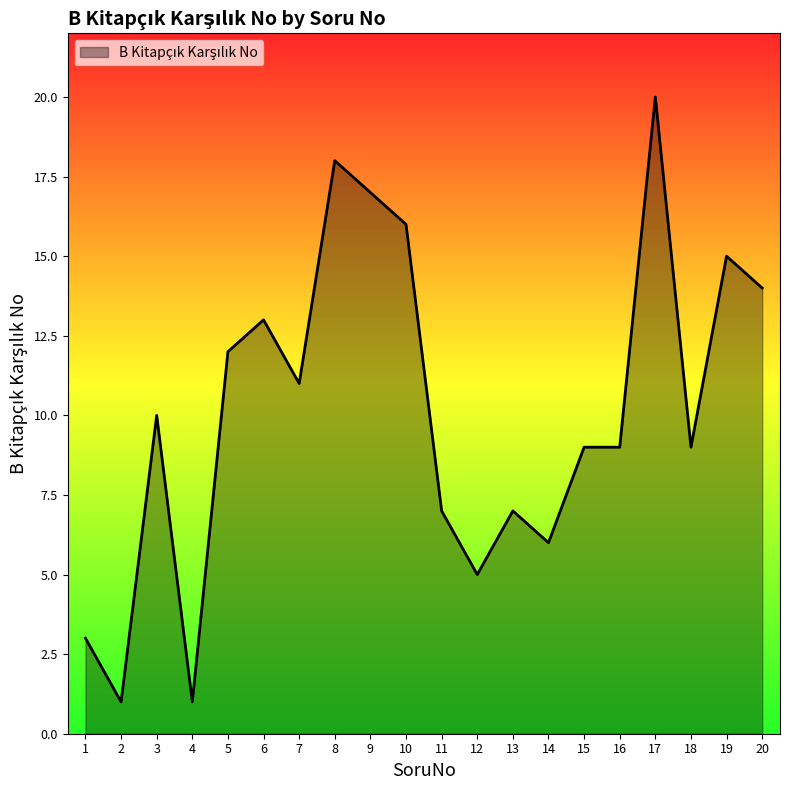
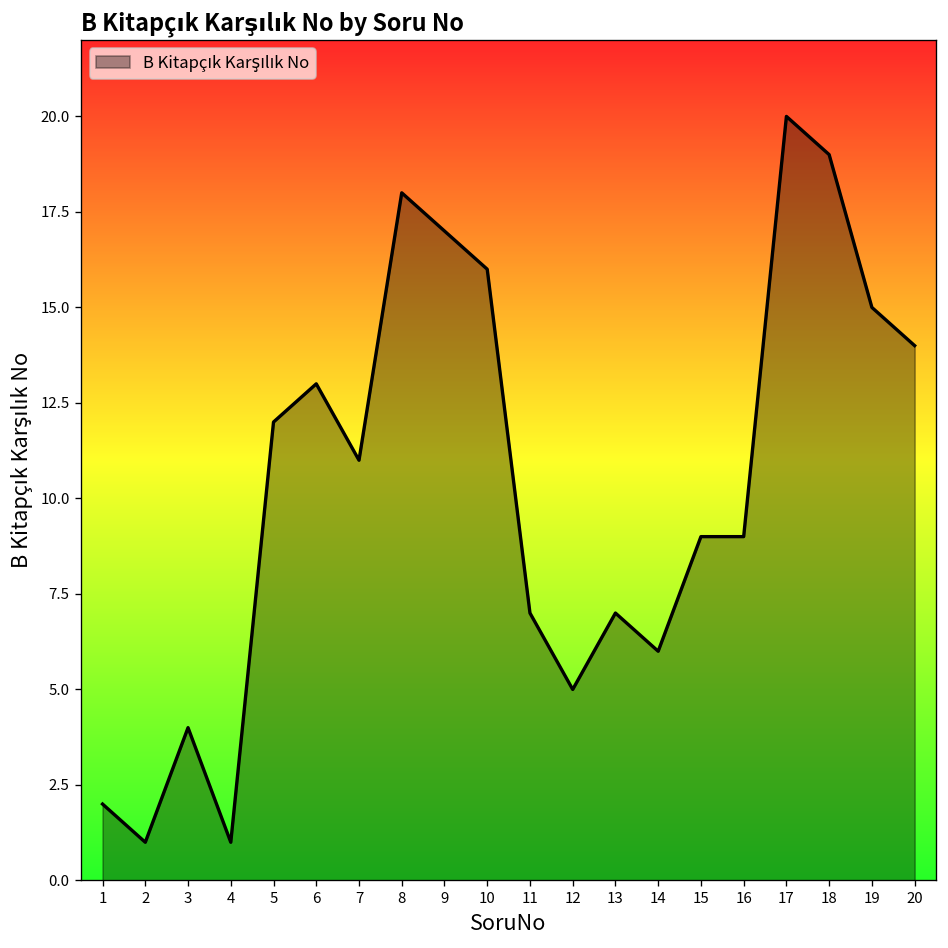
1: 3 -> 2
3: 10 -> 4
18: 9 -> 19
